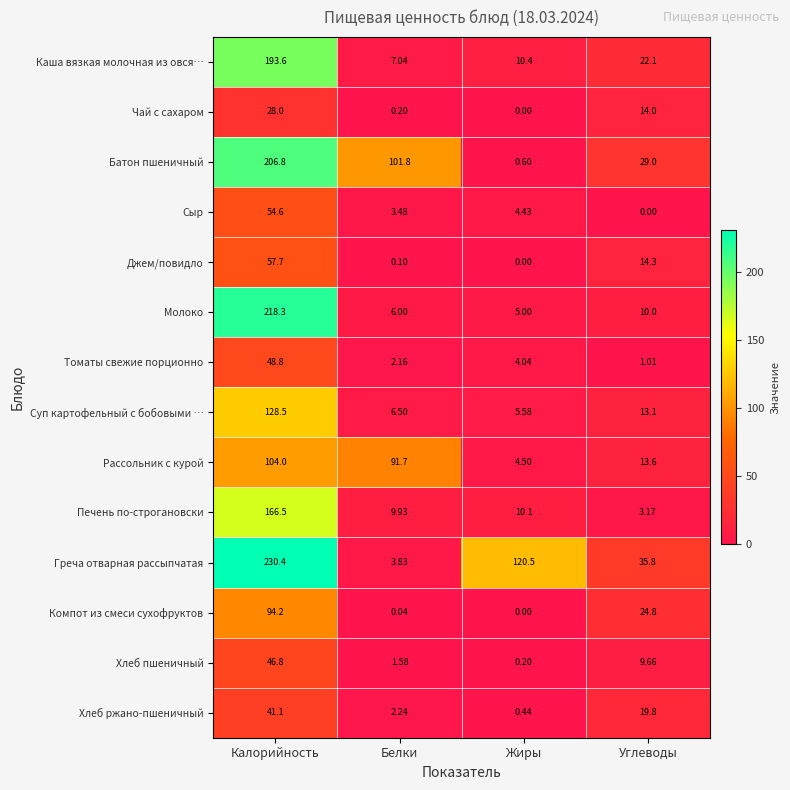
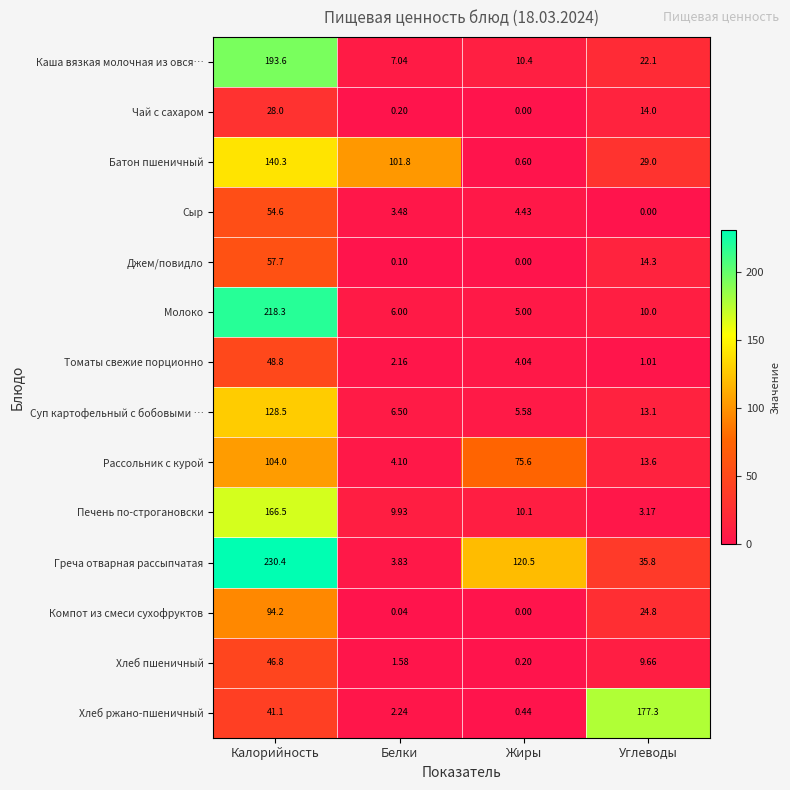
Батон пшеничный, Калорийность: 206.8 -> 140.3
Рассольник с курой, Белки: 91.7 -> 4.10
Рассольник с курой, Жиры: 4.50 -> 75.6
Хлеб ржано-пшеничный, Углеводы: 19.8 -> 177.3
